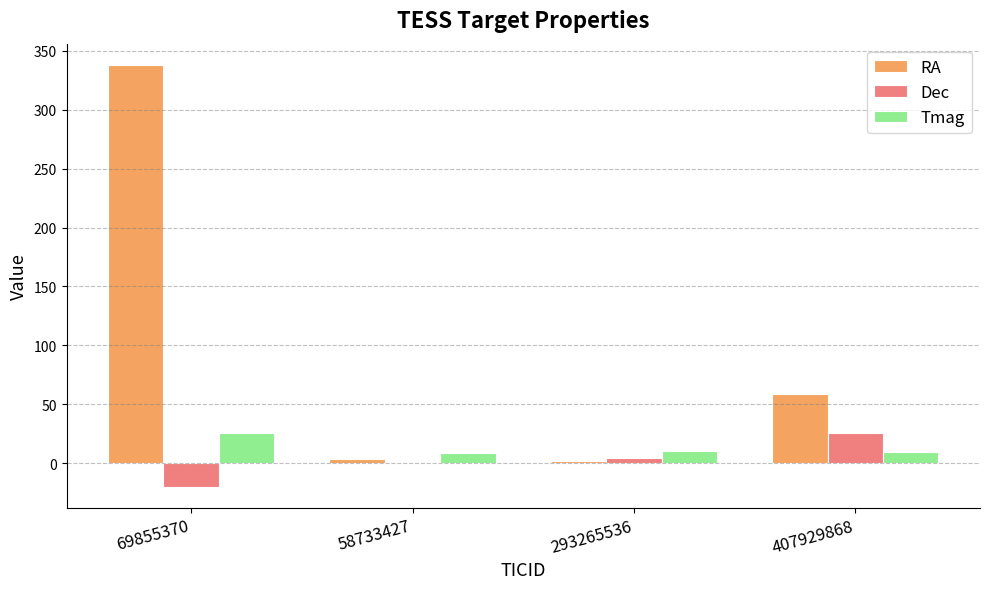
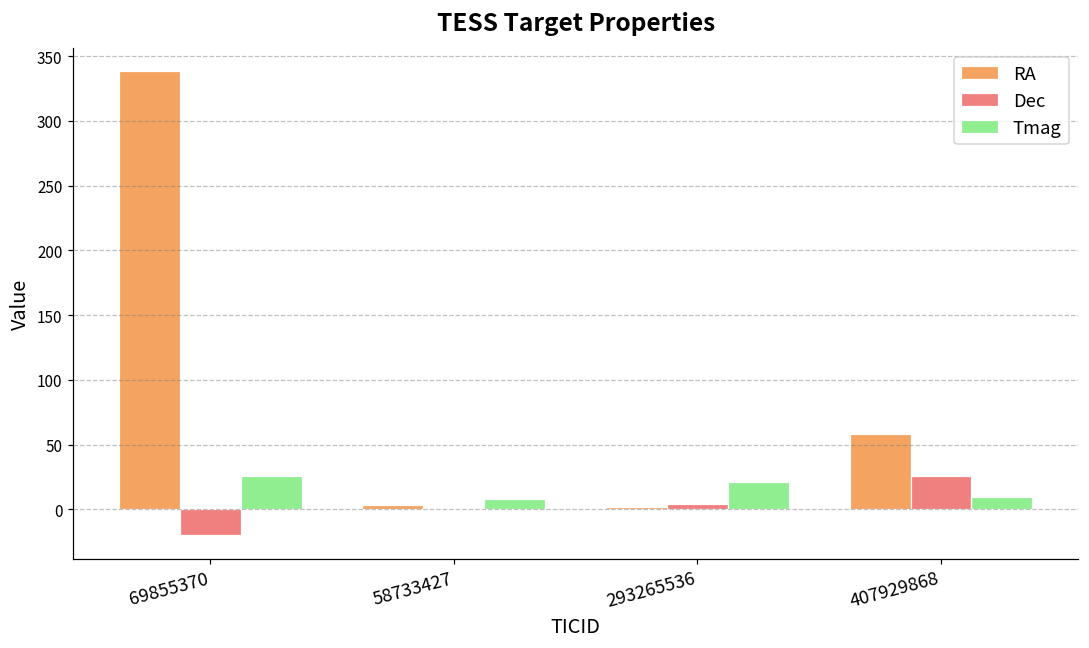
Tmag, 293265536: 10 -> 21
